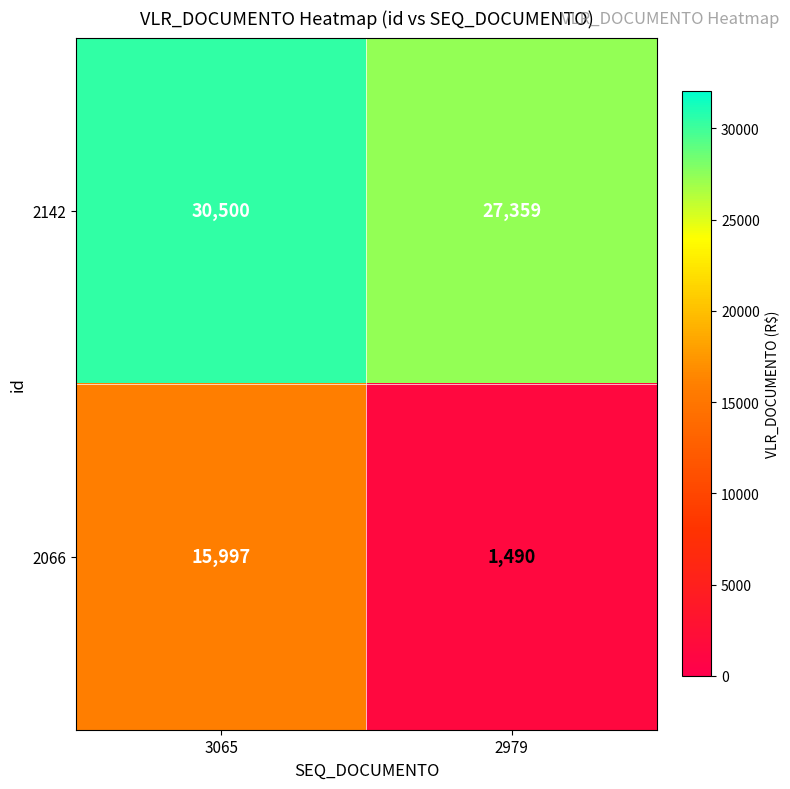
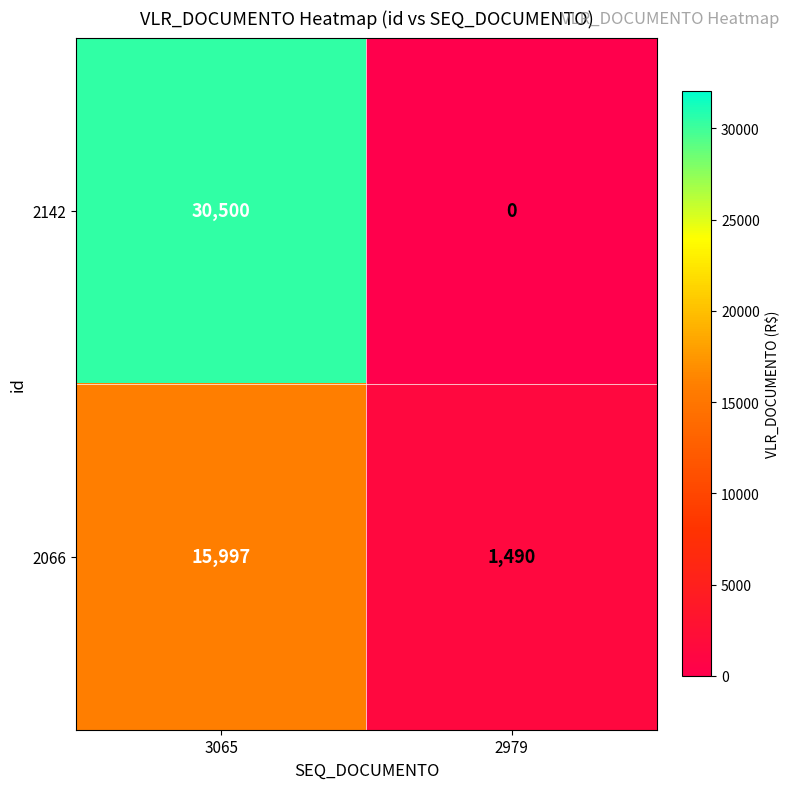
2142, 2979: 27,359 -> 0
